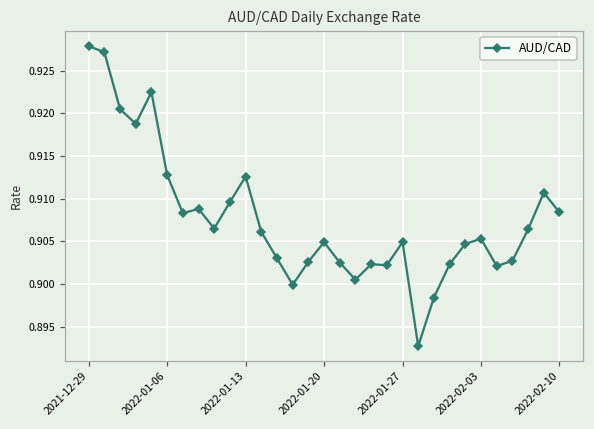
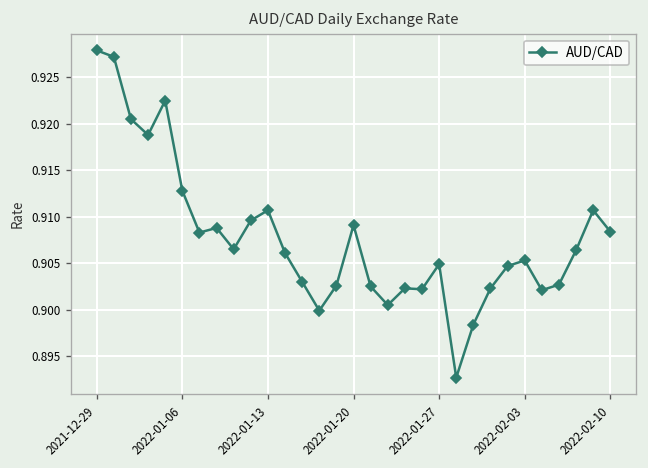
2022-01-13: 0.913 -> 0.911
2022-01-20: 0.905 -> 0.909
